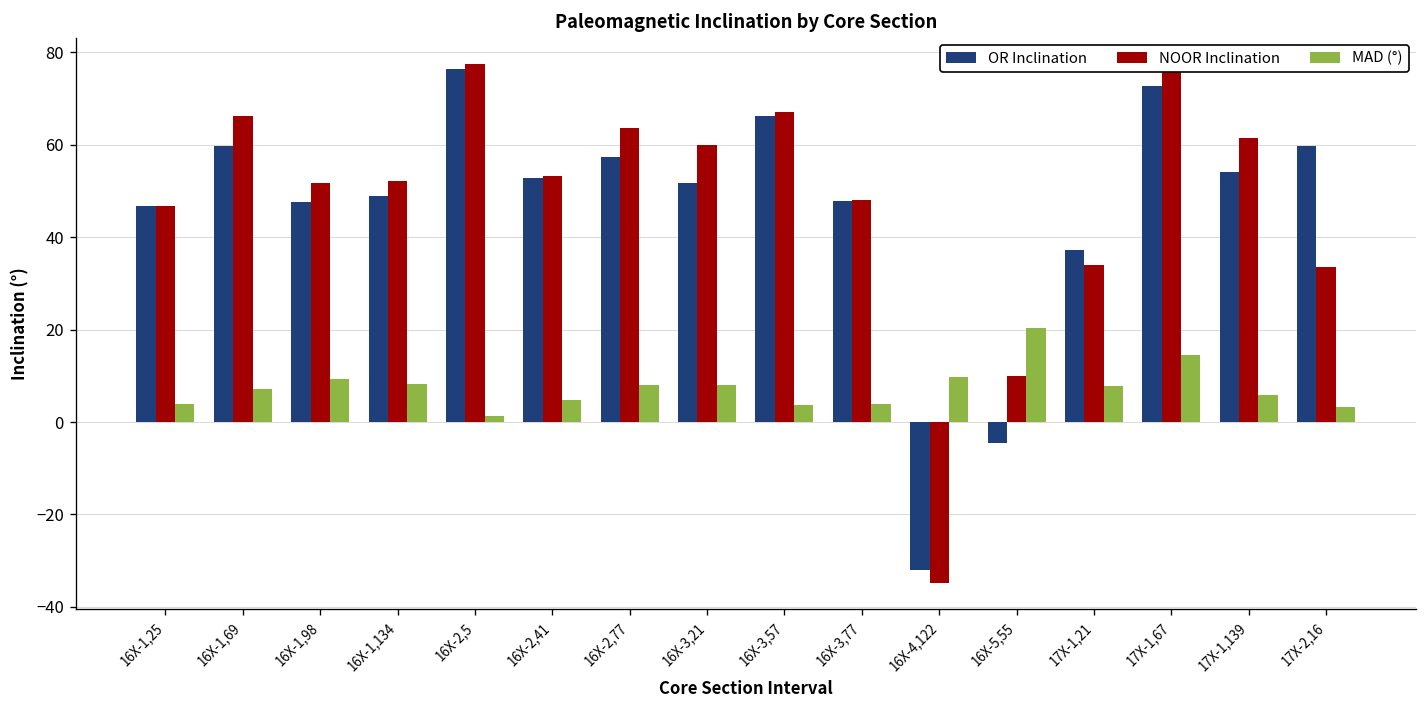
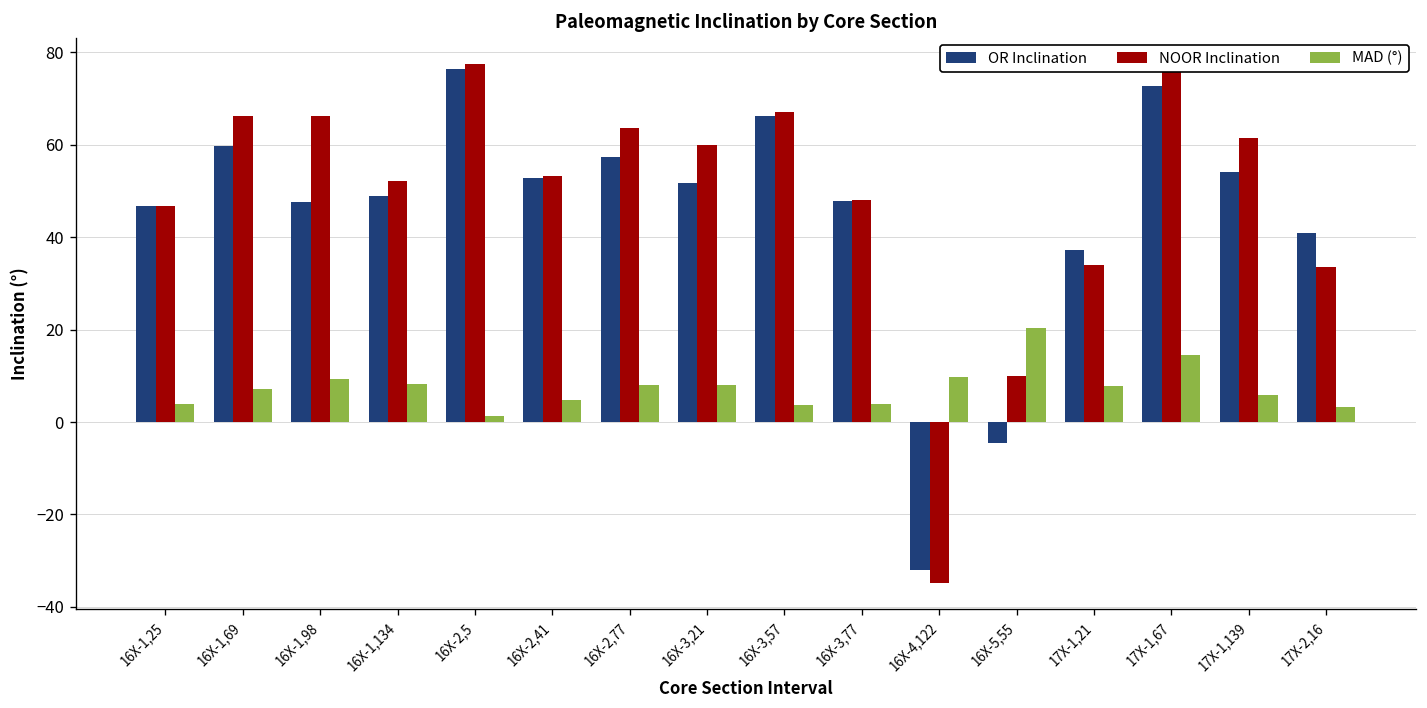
NOOR Inclination, 16X-1,98: 52 -> 66
OR Inclination, 17X-2,16: 60 -> 41
